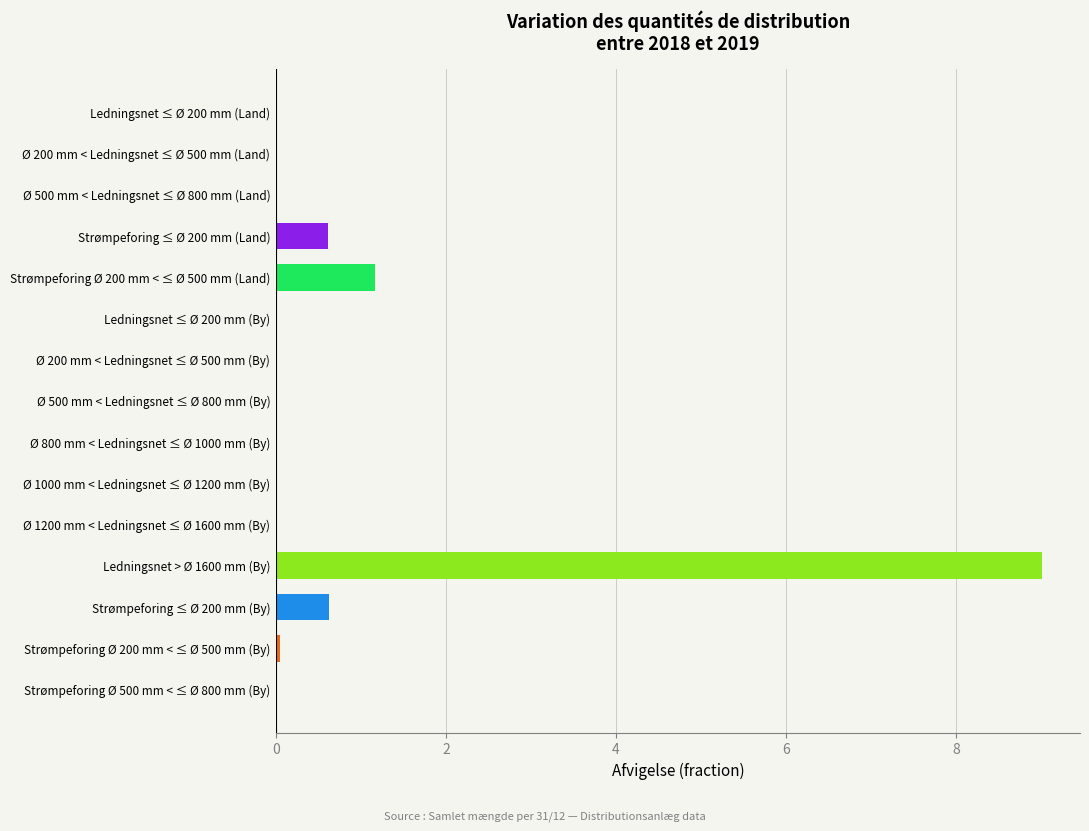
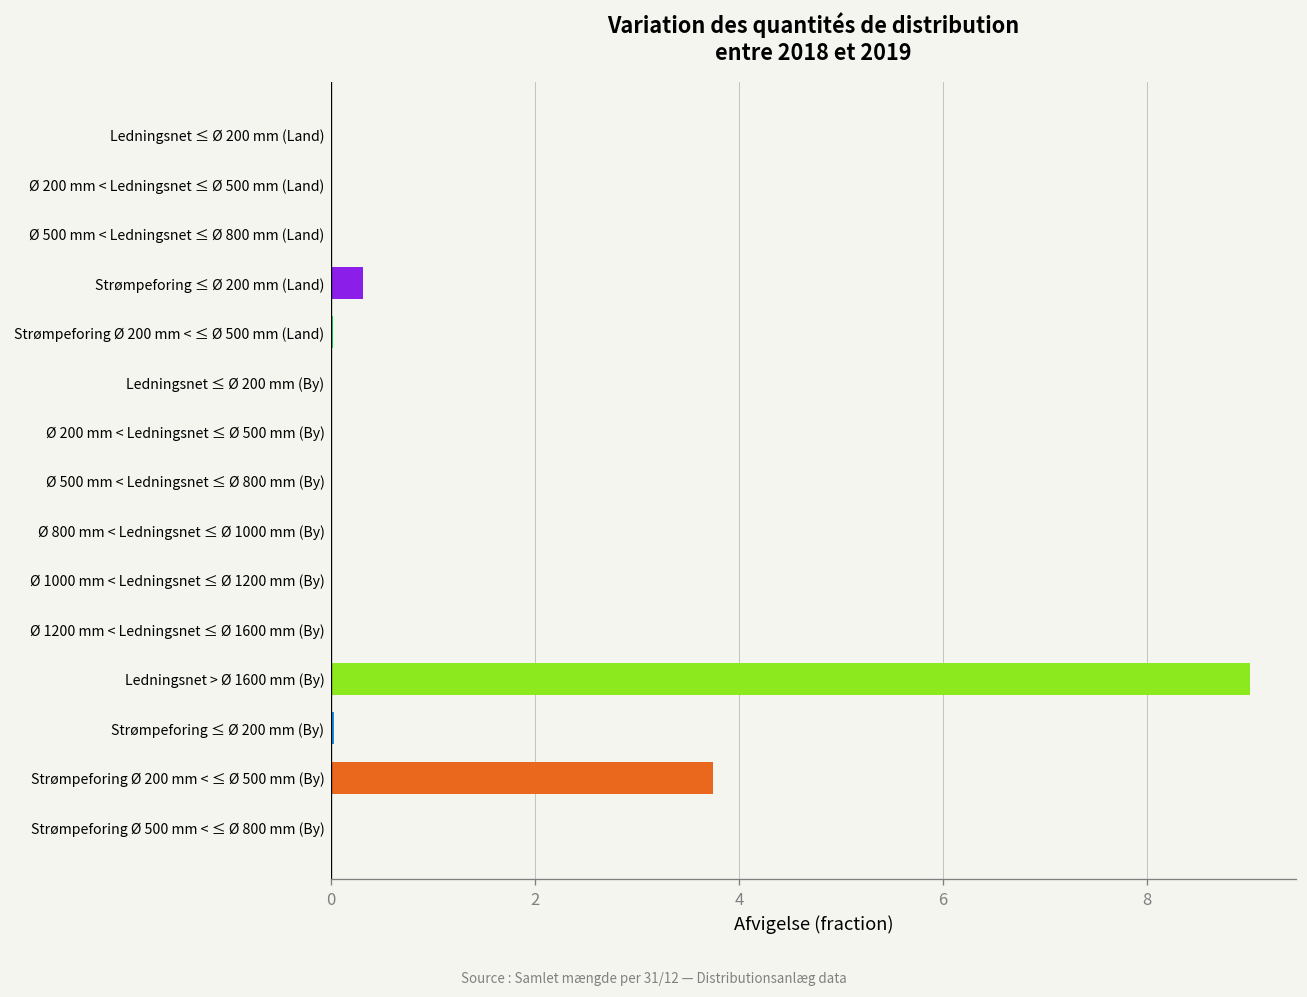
Strømpeforing ≤ Ø 200 mm (Land): 0.6 -> 0.3
Strømpeforing Ø 200 mm < ≤ Ø 500 mm (Land): 1.2 -> 0.0
Strømpeforing ≤ Ø 200 mm (By): 0.6 -> 0.0
Strømpeforing Ø 200 mm < ≤ Ø 500 mm (By): 0.0 -> 3.7
